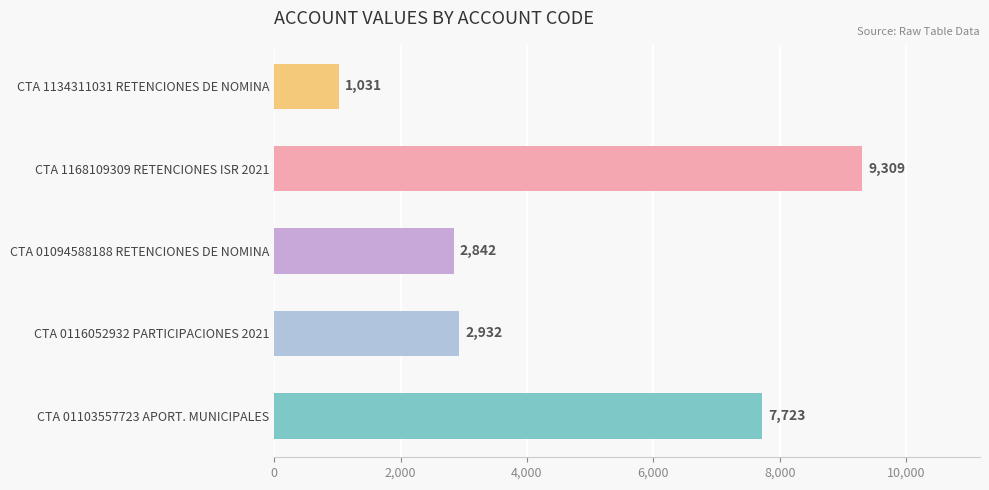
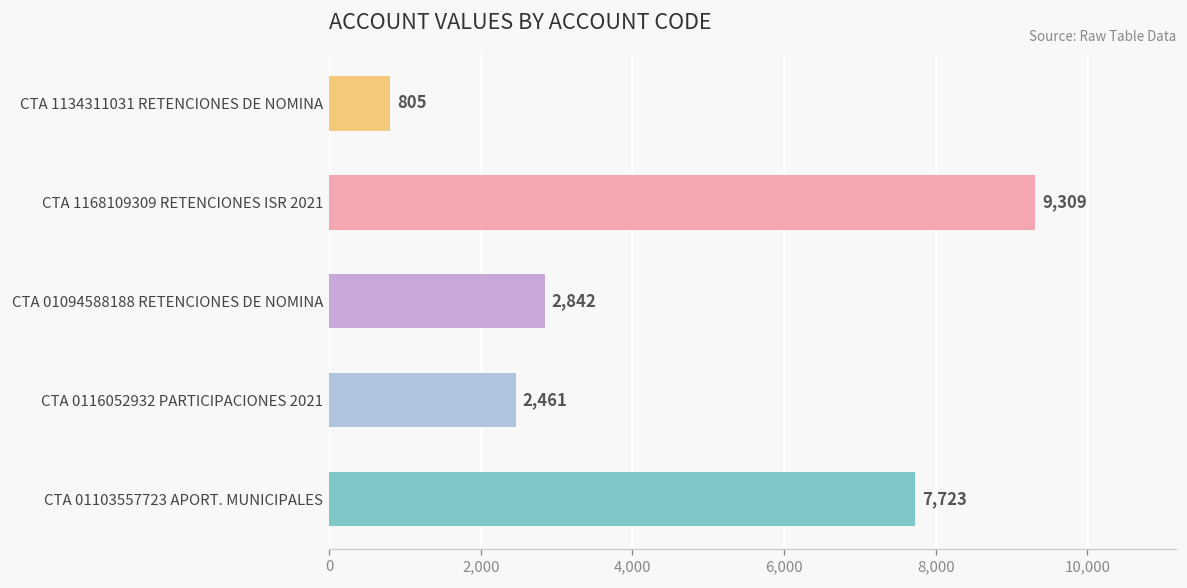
CTA 1134311031 RETENCIONES DE NOMINA: 1,031 -> 805
CTA 0116052932 PARTICIPACIONES 2021: 2,932 -> 2,461
